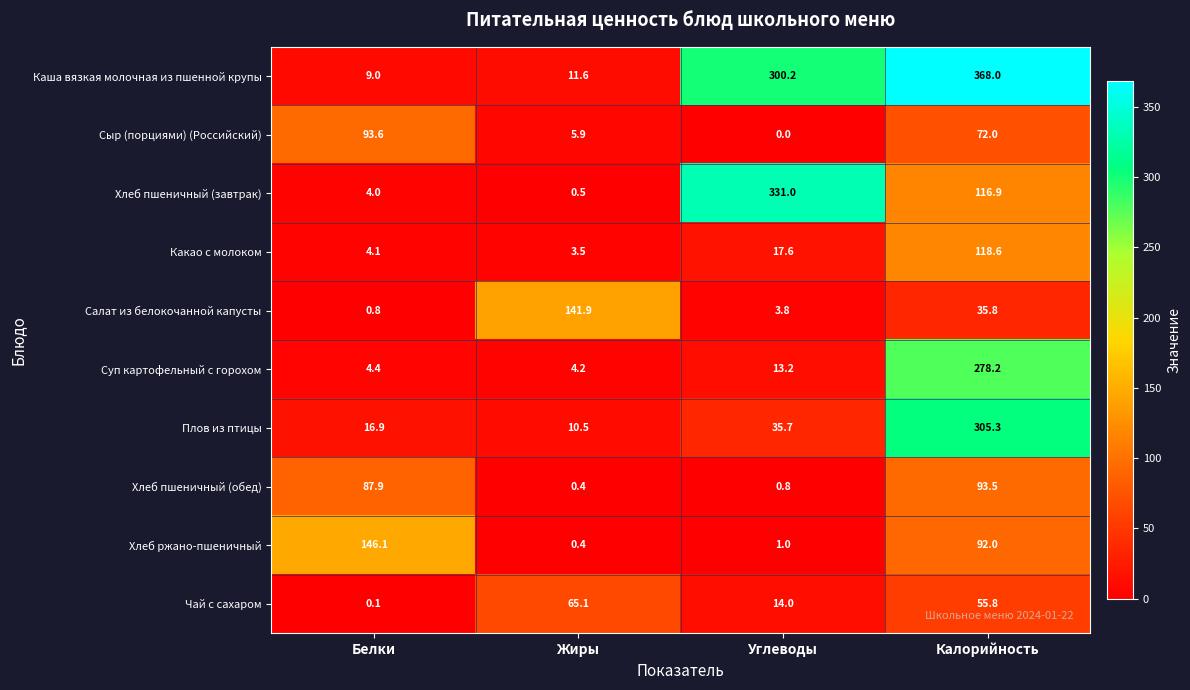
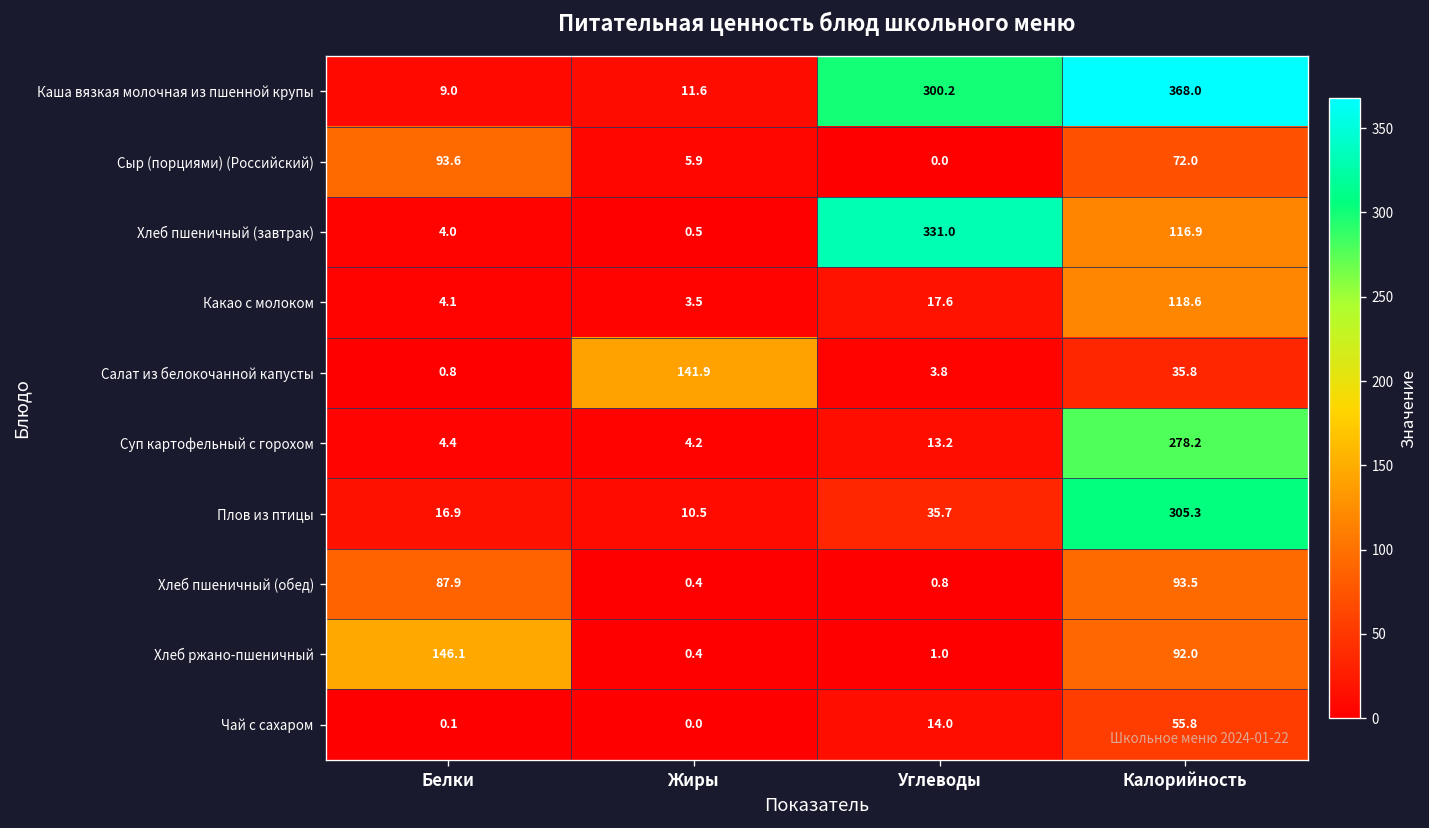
Чай с сахаром, Жиры: 65.1 -> 0.0
